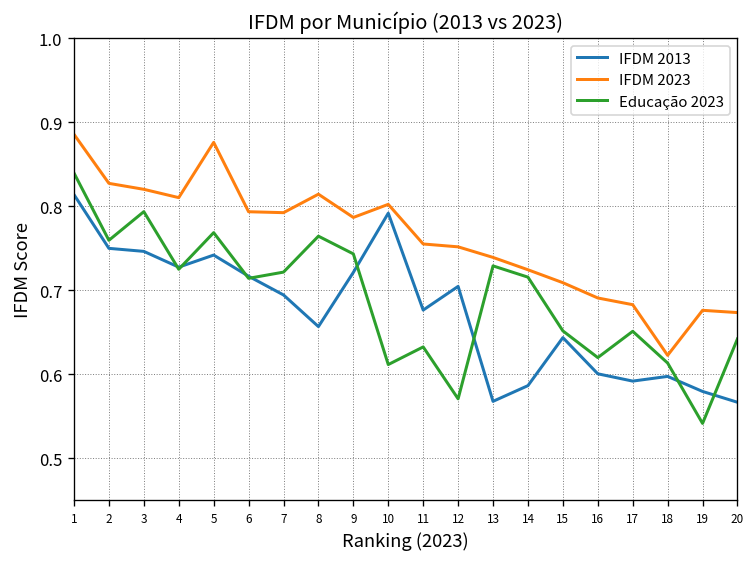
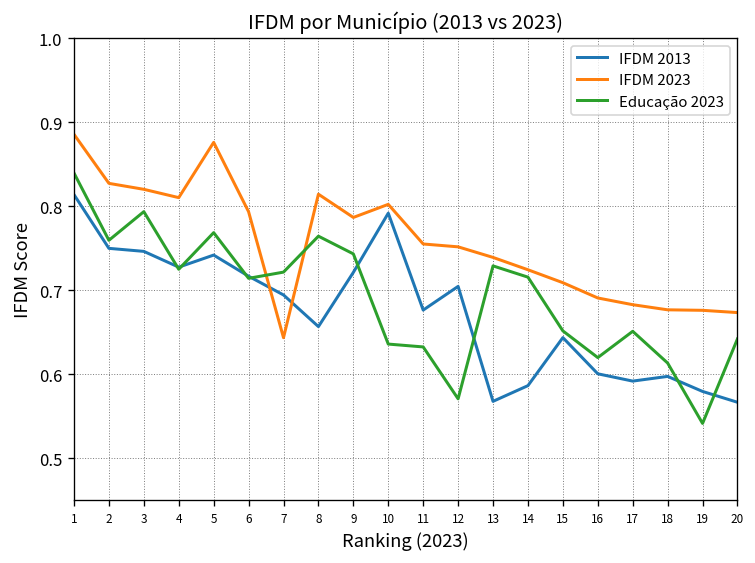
IFDM 2023, 7: 0.79 -> 0.64
Educação 2023, 10: 0.61 -> 0.64
IFDM 2023, 18: 0.62 -> 0.68
